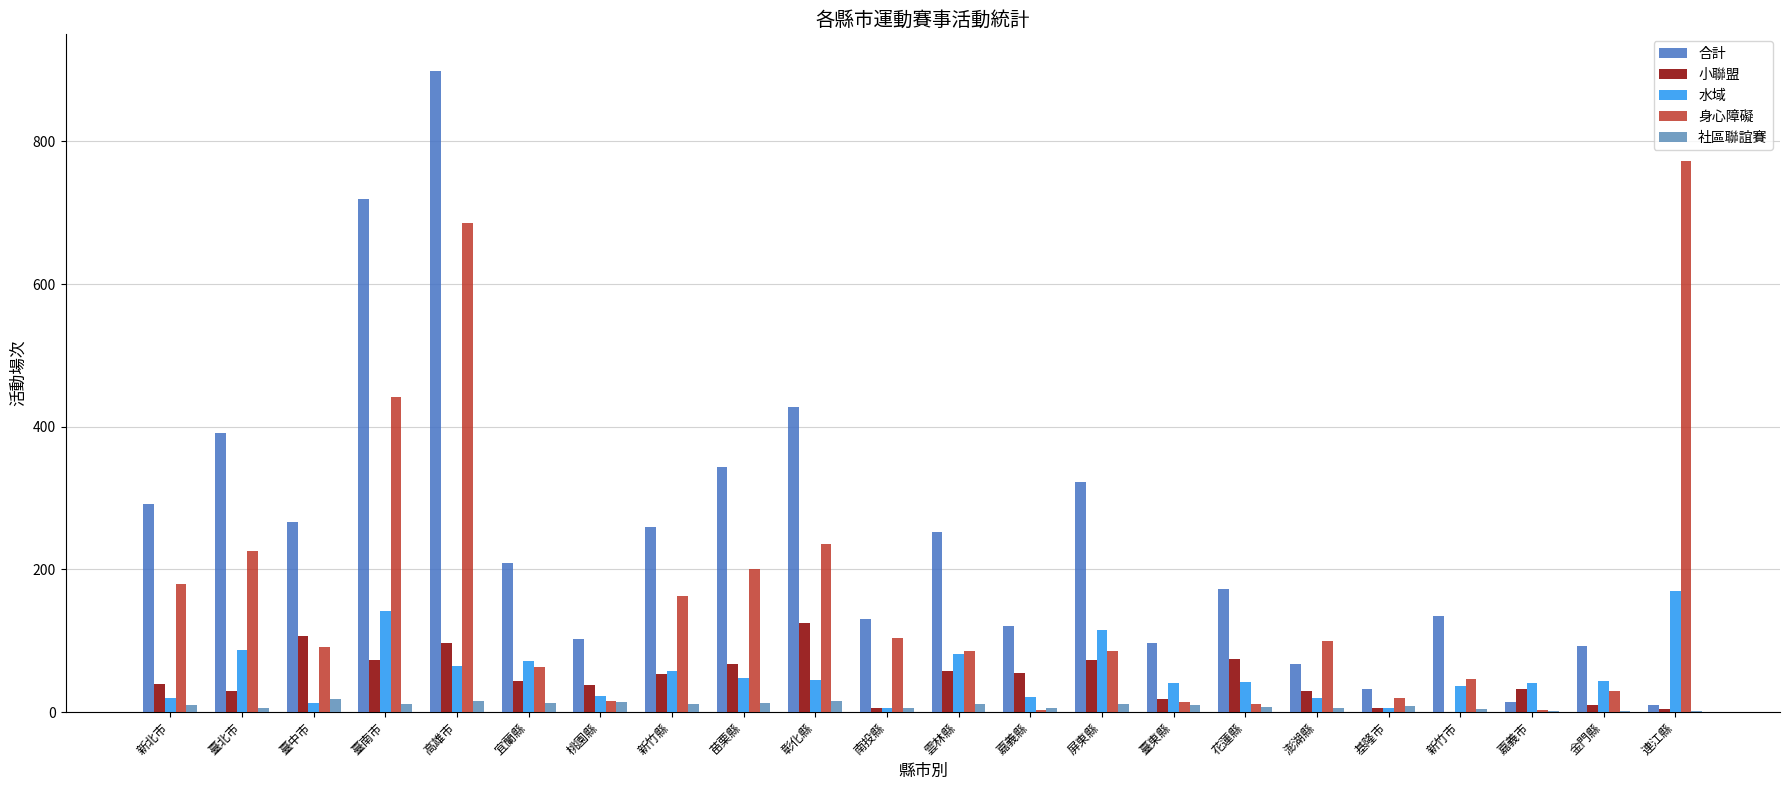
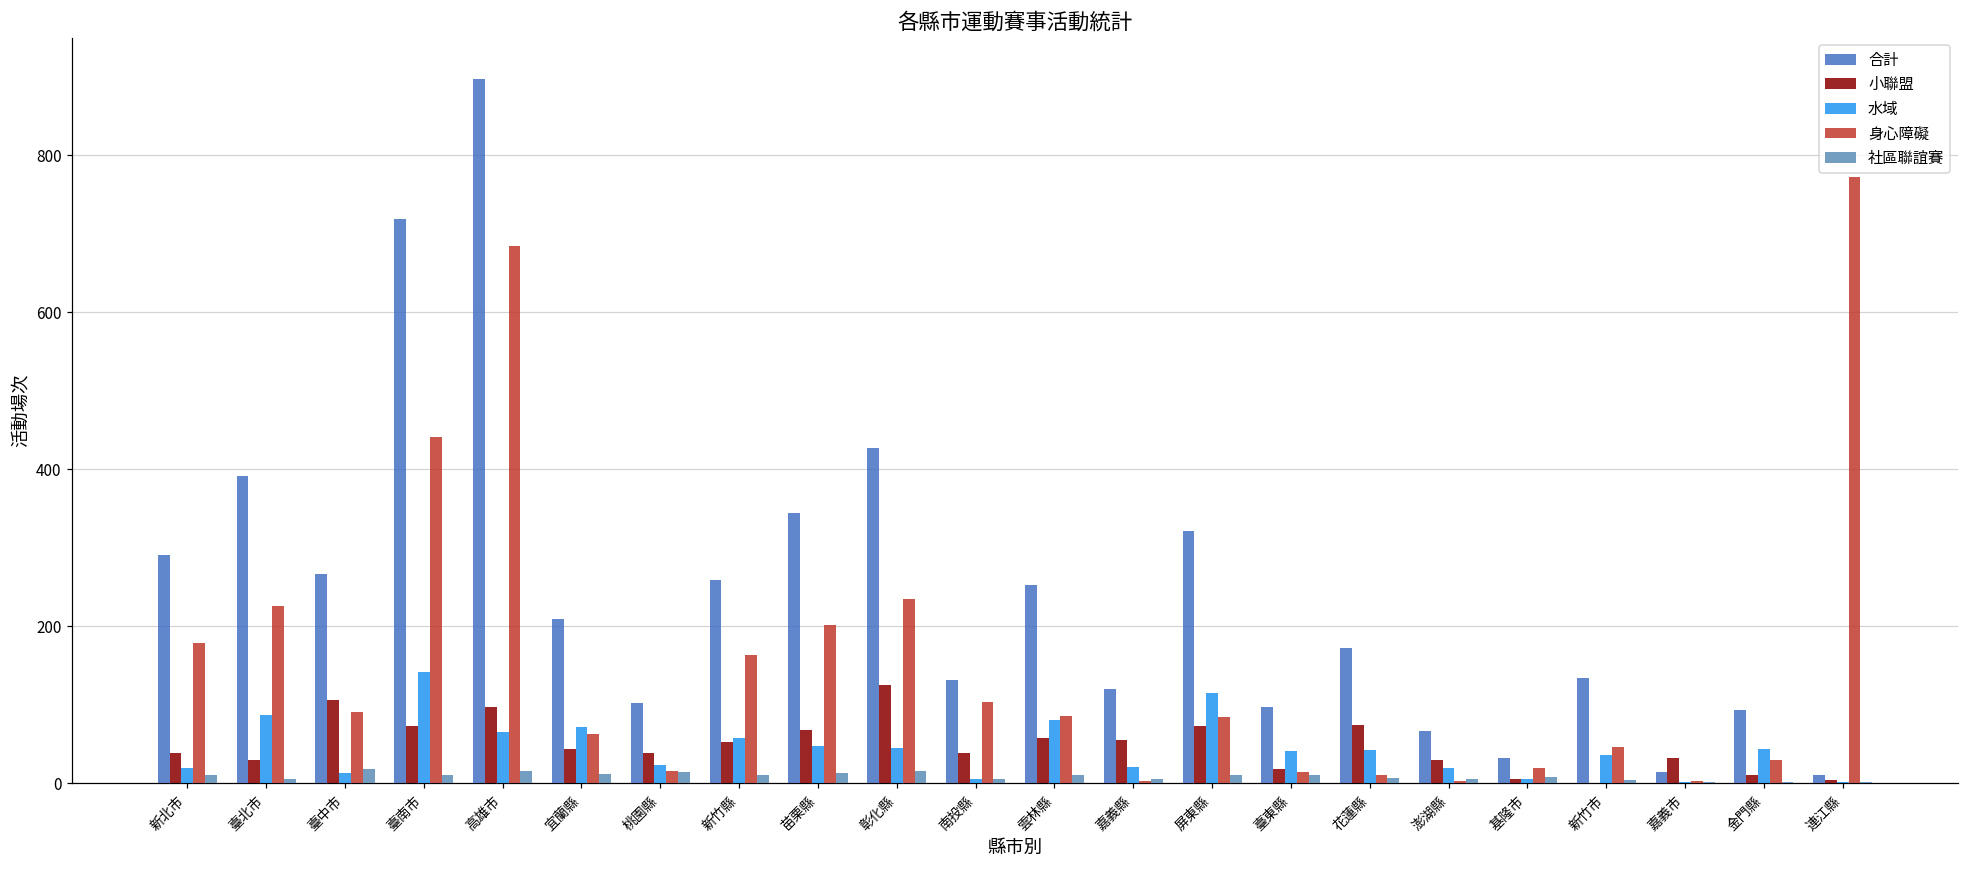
小聯盟, 南投縣: 10 -> 40
身心障礙, 澎湖縣: 100 -> 0
水域, 嘉義市: 40 -> 0
水域, 連江縣: 170 -> 0
